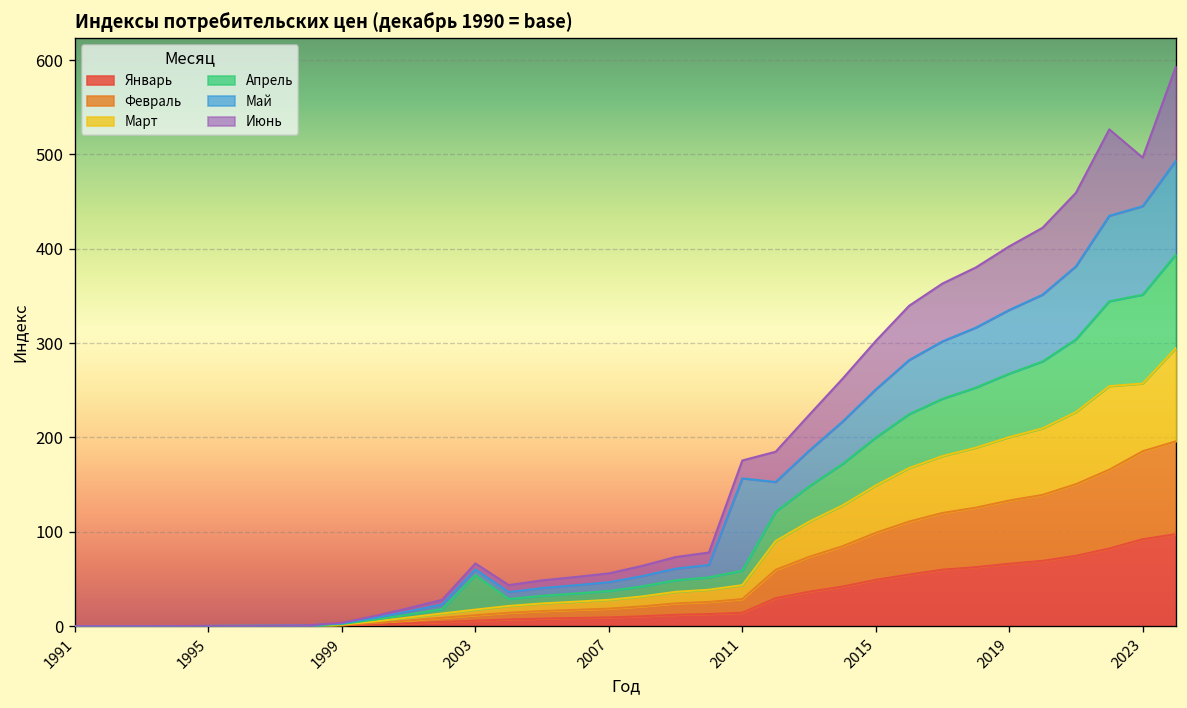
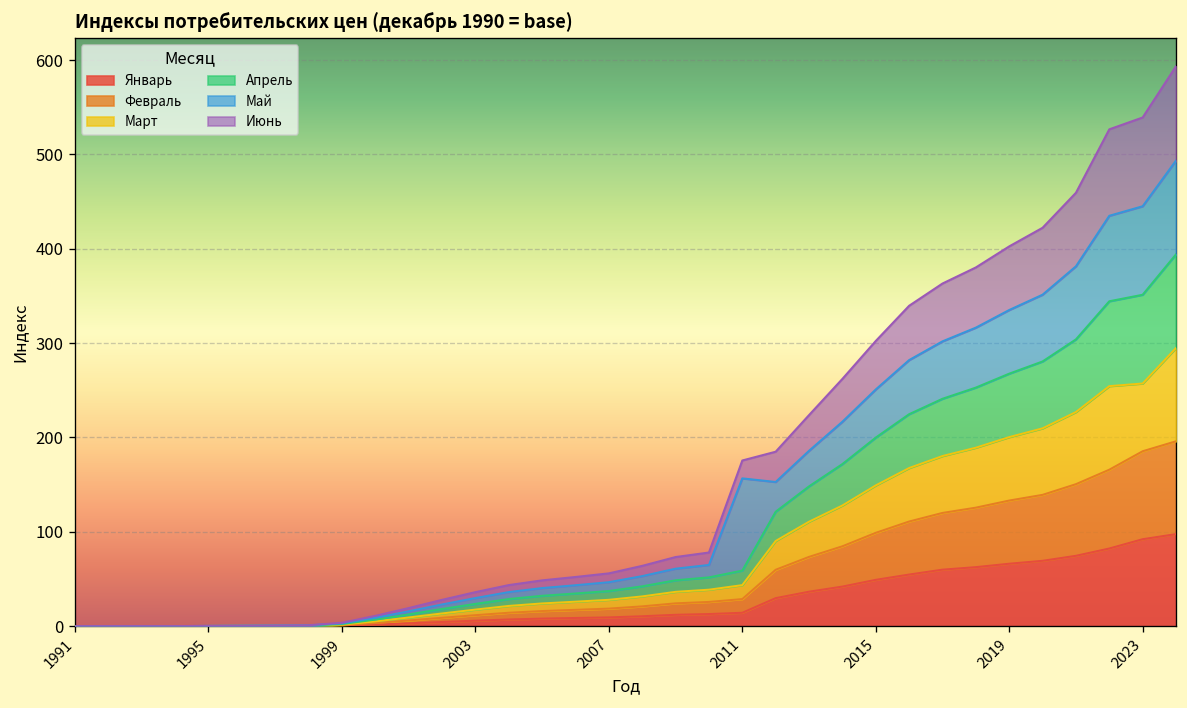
Апрель, 2003: 40 -> 10
Июнь, 2023: 50 -> 90
